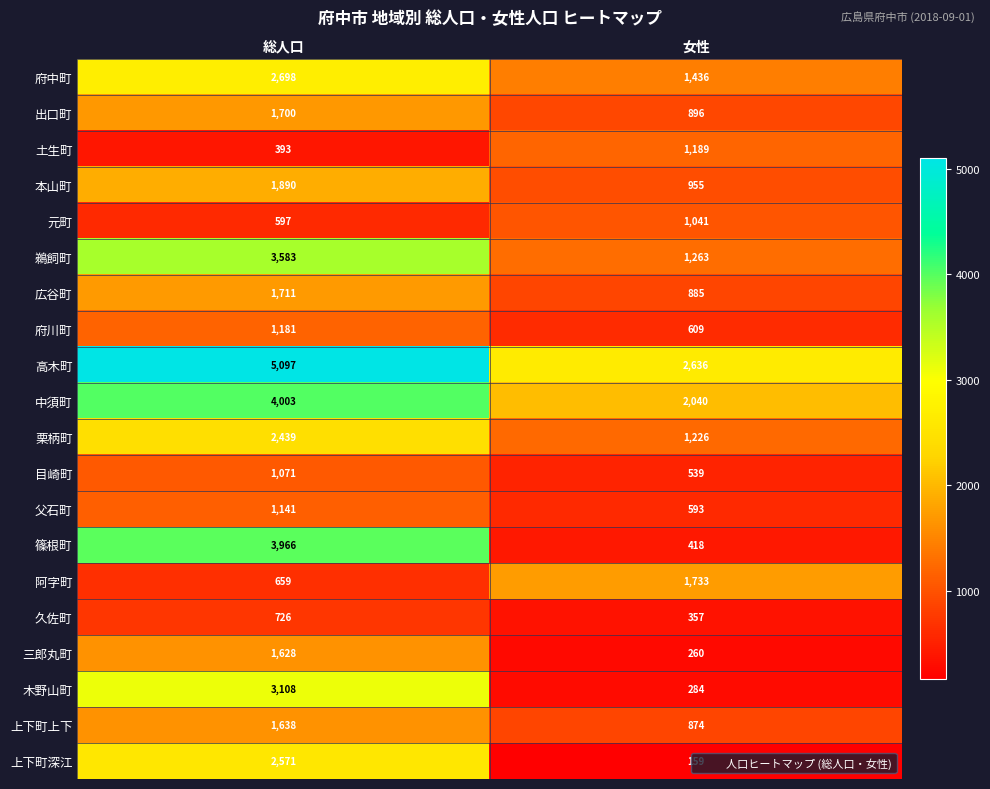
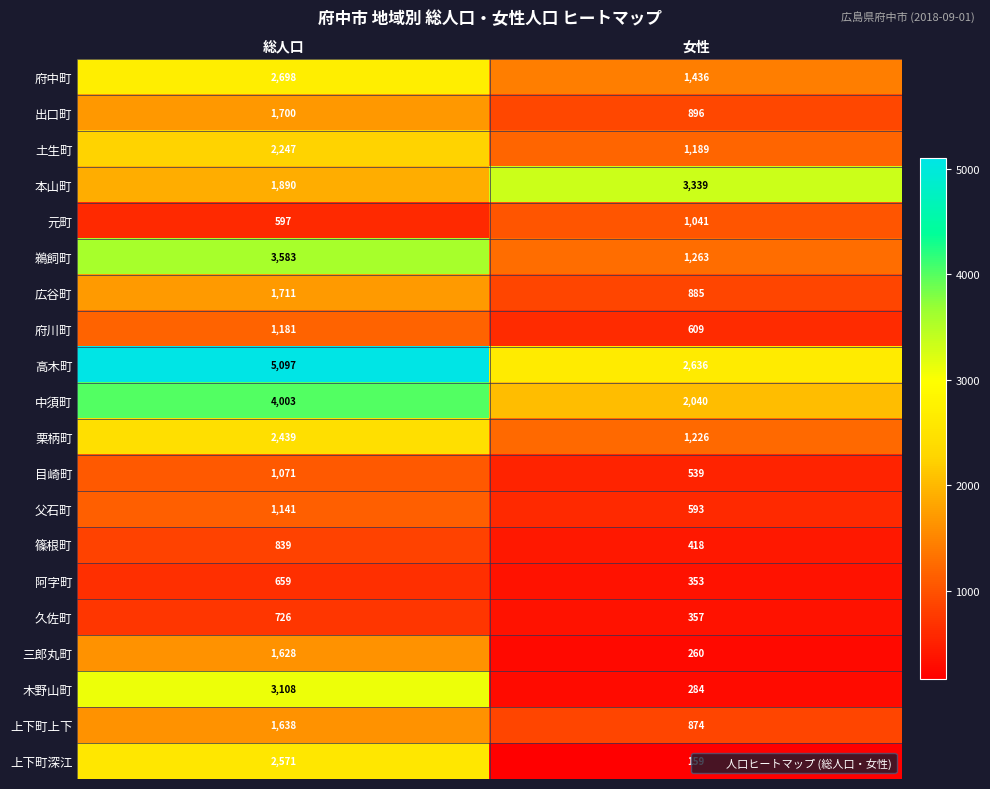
土生町, 総人口: 393 -> 2,247
本山町, 女性: 955 -> 3,339
篠根町, 総人口: 3,966 -> 839
阿字町, 女性: 1,733 -> 353
